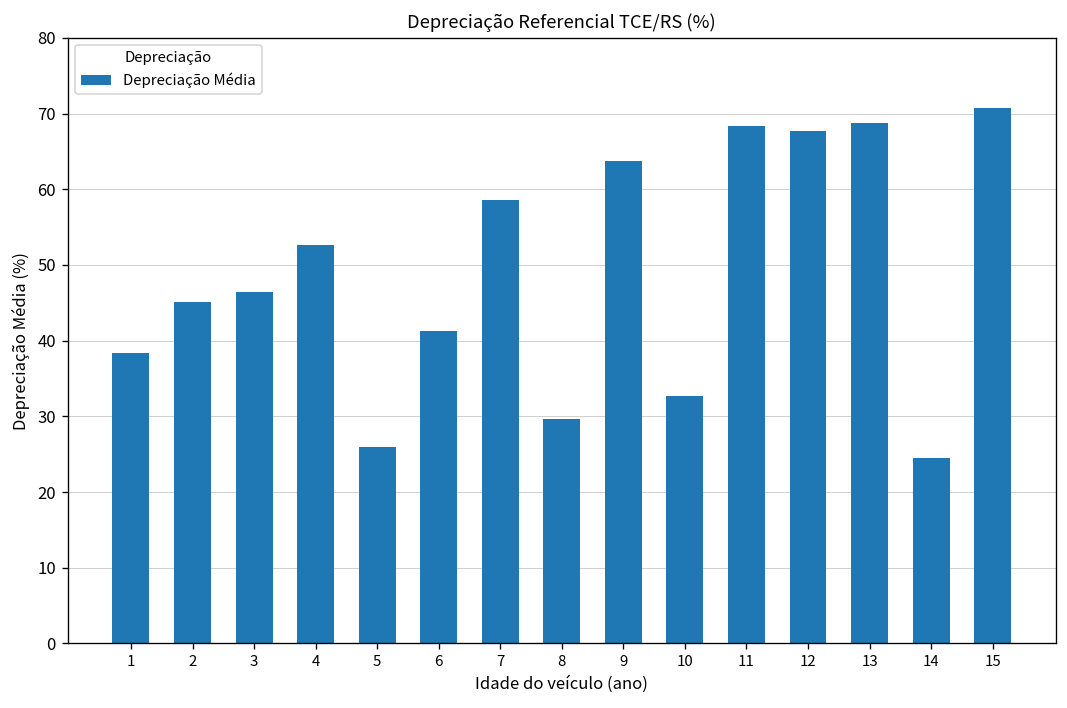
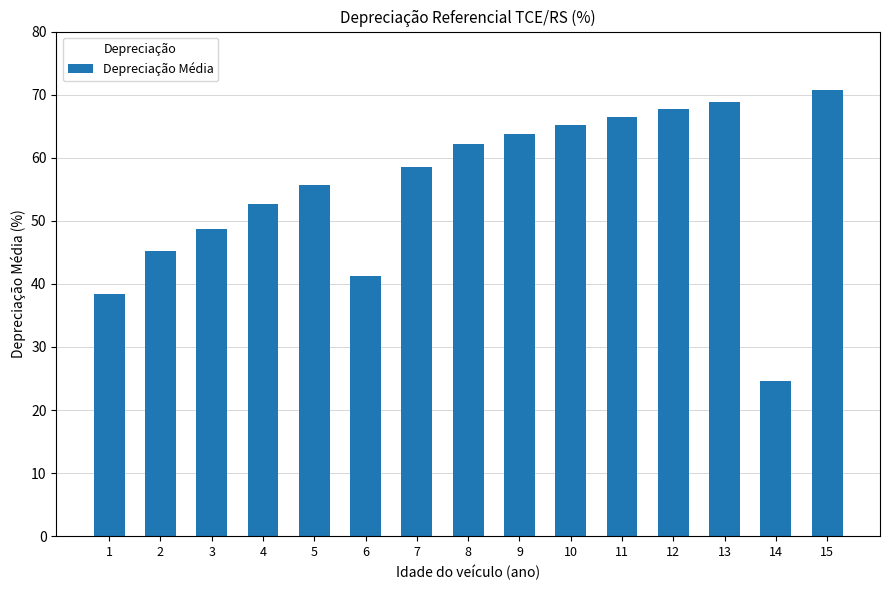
3: 46 -> 49
5: 26 -> 56
8: 30 -> 62
10: 33 -> 65
11: 68 -> 66
